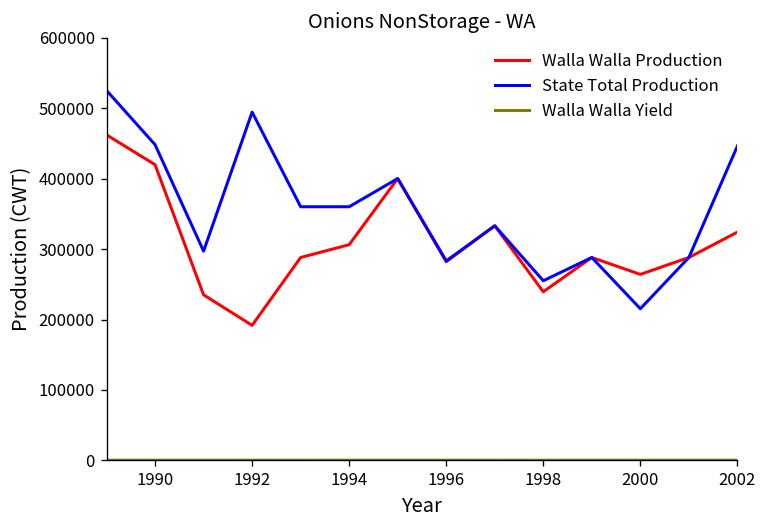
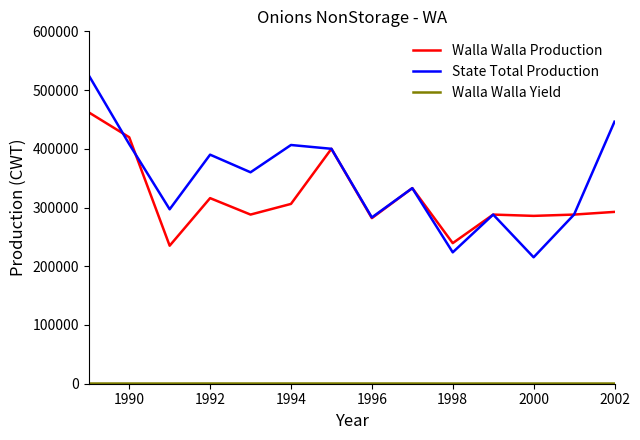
State Total Production, 1990: 450000 -> 410000
Walla Walla Production, 1992: 190000 -> 320000
State Total Production, 1992: 490000 -> 390000
State Total Production, 1994: 360000 -> 410000
State Total Production, 1998: 260000 -> 220000
Walla Walla Production, 2000: 260000 -> 290000
Walla Walla Production, 2002: 320000 -> 290000
